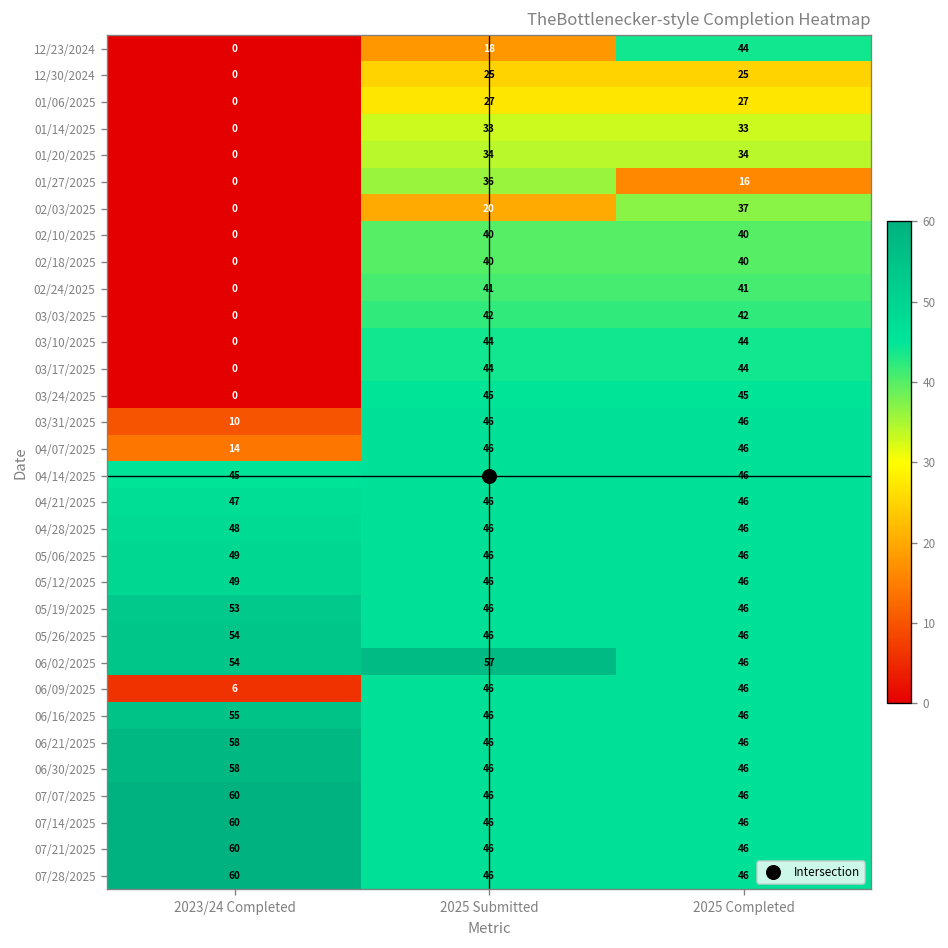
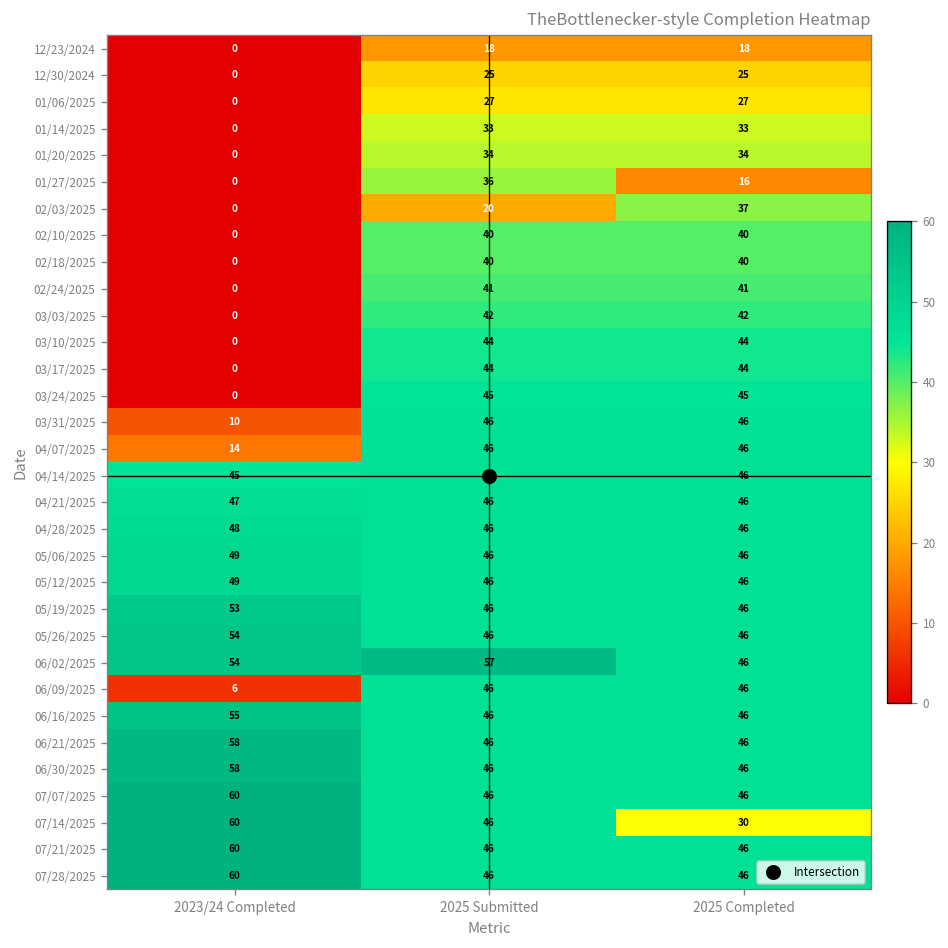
12/23/2024, 2025 Completed: 44 -> 18
07/14/2025, 2025 Completed: 46 -> 30
